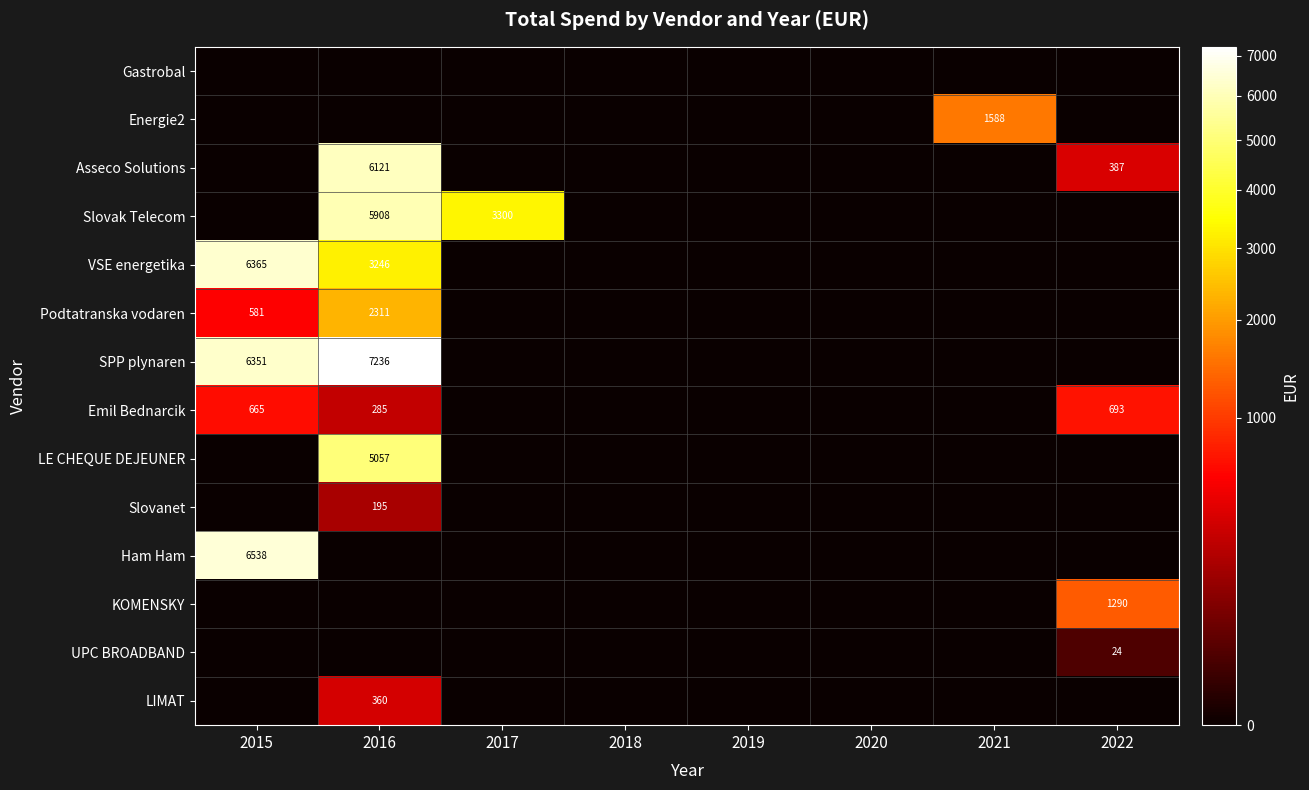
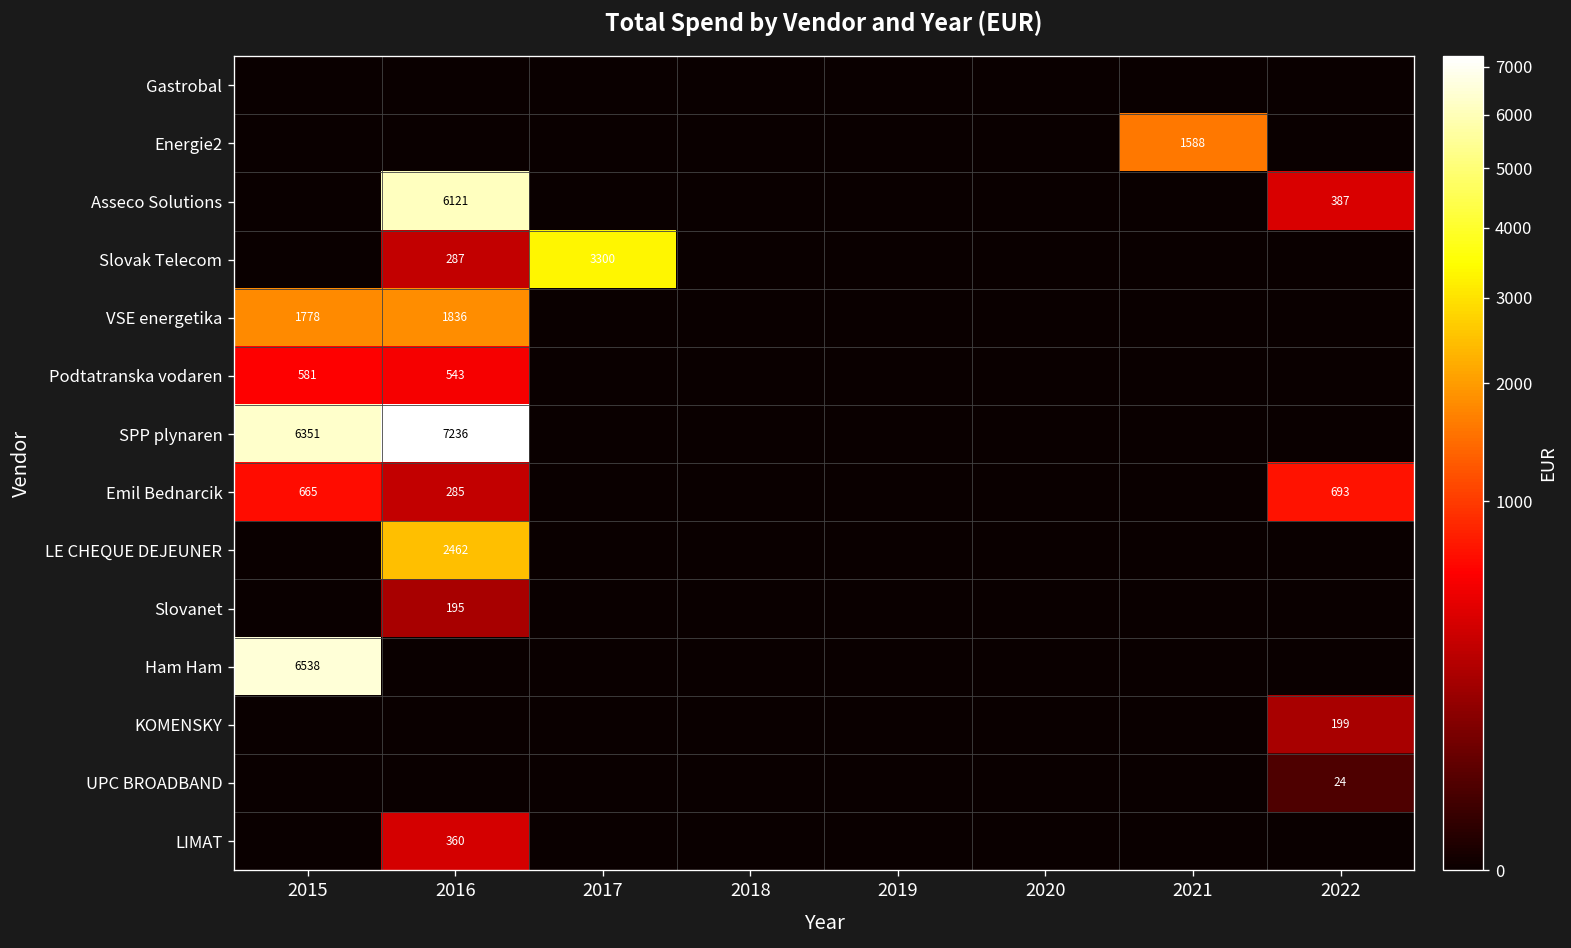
Slovak Telecom, 2016: 5908 -> 287
VSE energetika, 2015: 6365 -> 1778
VSE energetika, 2016: 3246 -> 1836
Podtatranska vodaren, 2016: 2311 -> 543
LE CHEQUE DEJEUNER, 2016: 5057 -> 2462
KOMENSKY, 2022: 1290 -> 199
